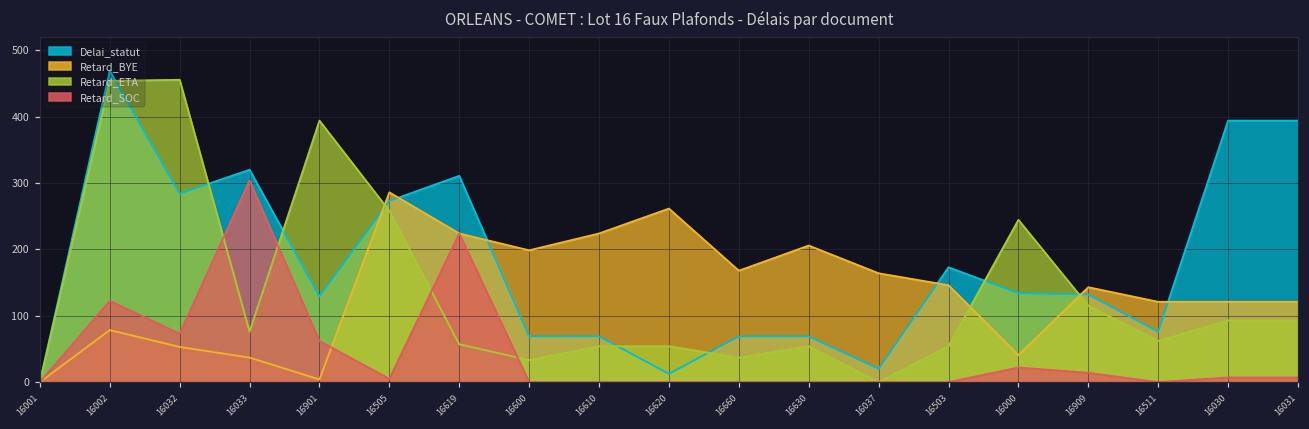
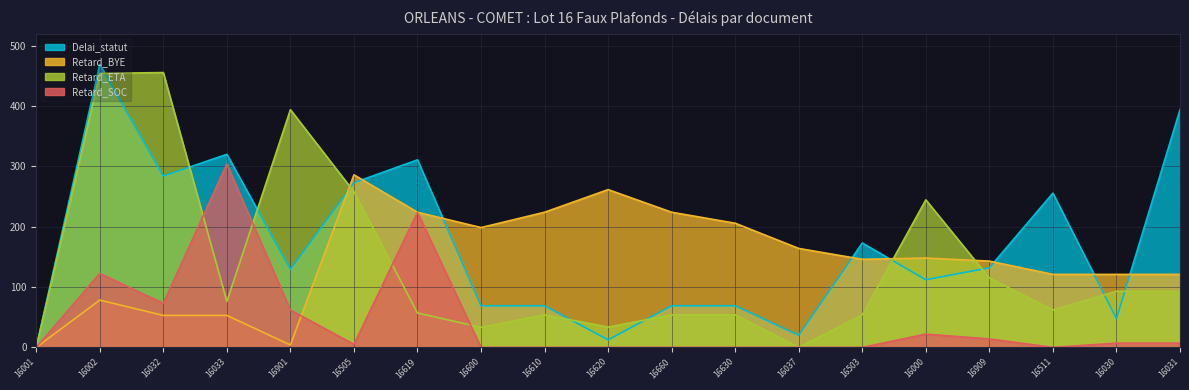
Retard_BYE, 16033: 40 -> 50
Retard_ETA, 16620: 50 -> 30
Retard_BYE, 16660: 170 -> 220
Retard_ETA, 16660: 40 -> 50
Delai_statut, 16000: 130 -> 110
Retard_BYE, 16000: 40 -> 150
Delai_statut, 16511: 80 -> 260
Delai_statut, 16030: 390 -> 50
